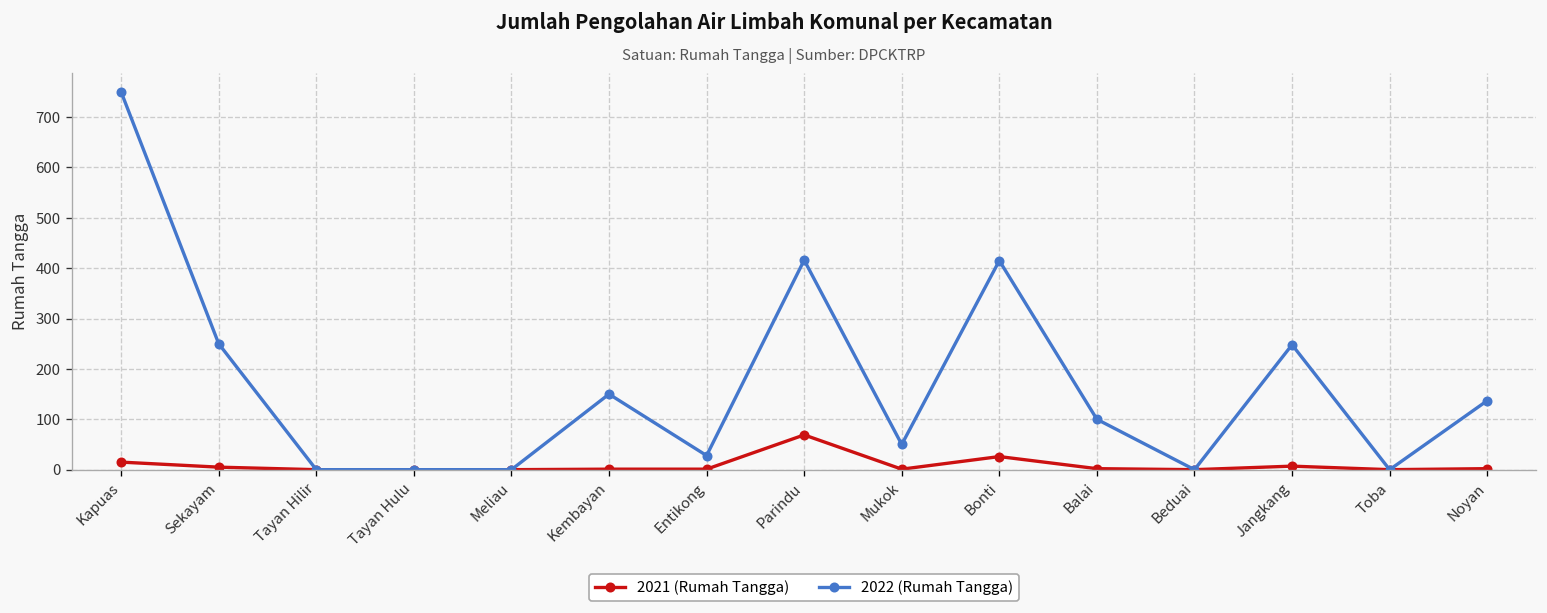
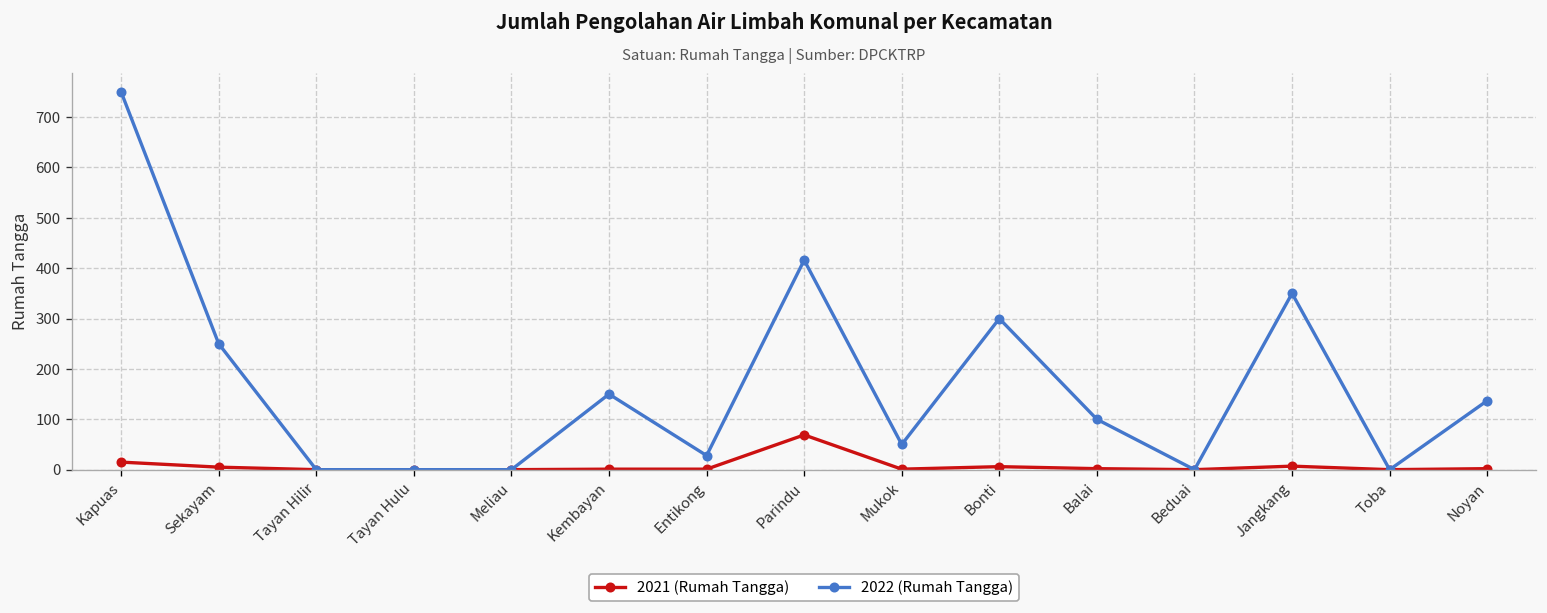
2021 (Rumah Tangga), Bonti: 30 -> 10
2022 (Rumah Tangga), Bonti: 420 -> 300
2022 (Rumah Tangga), Jangkang: 250 -> 350
